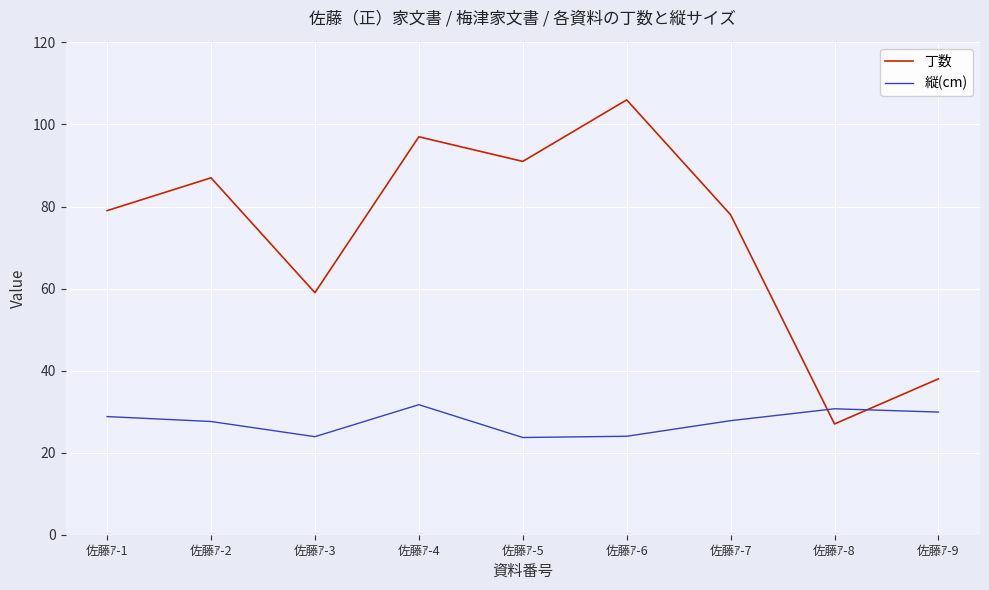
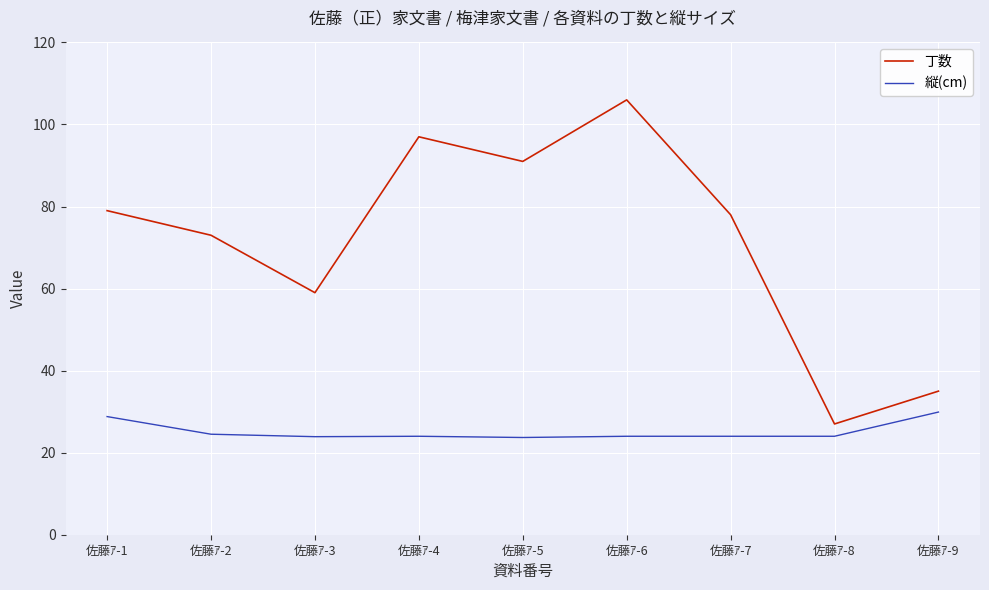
丁数, 佐藤ｱ-2: 87 -> 73
縦(cm), 佐藤ｱ-2: 28 -> 25
縦(cm), 佐藤ｱ-4: 32 -> 24
縦(cm), 佐藤ｱ-7: 28 -> 24
縦(cm), 佐藤ｱ-8: 31 -> 24
丁数, 佐藤ｱ-9: 38 -> 35
